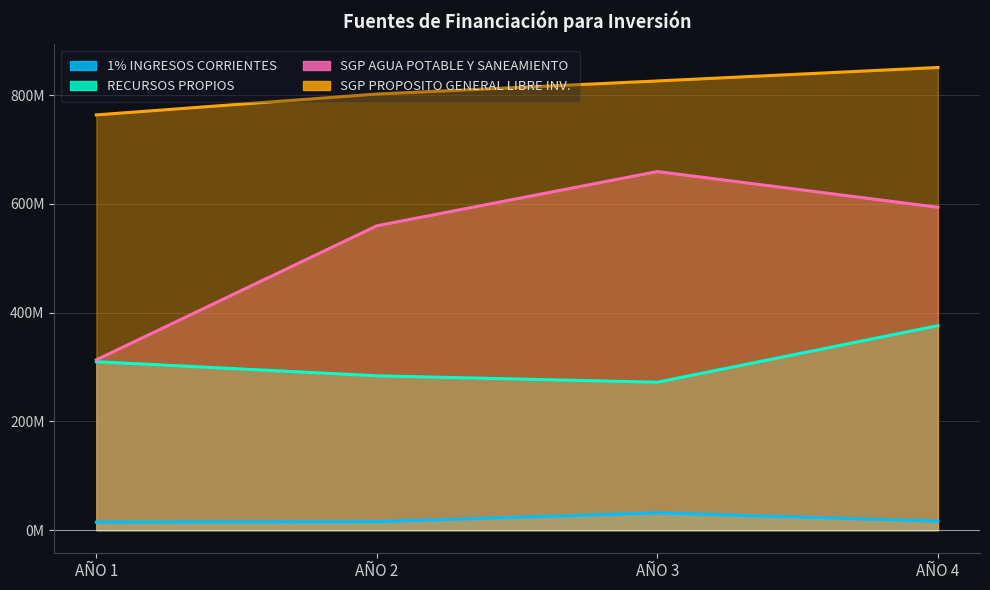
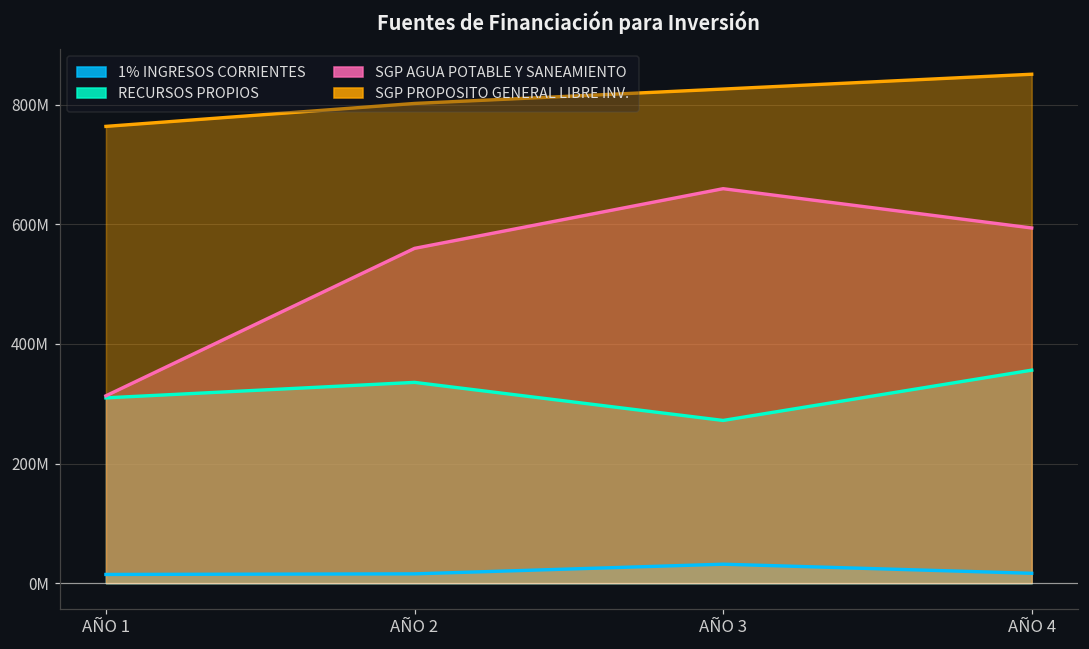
RECURSOS PROPIOS, AÑO 2: 280000000 -> 340000000
RECURSOS PROPIOS, AÑO 4: 380000000 -> 360000000
